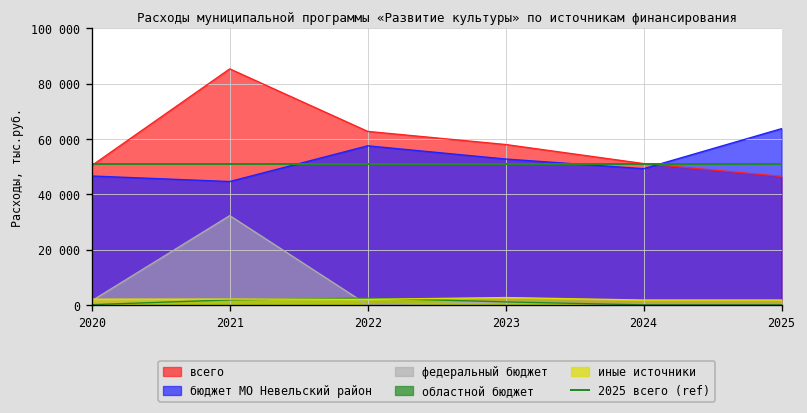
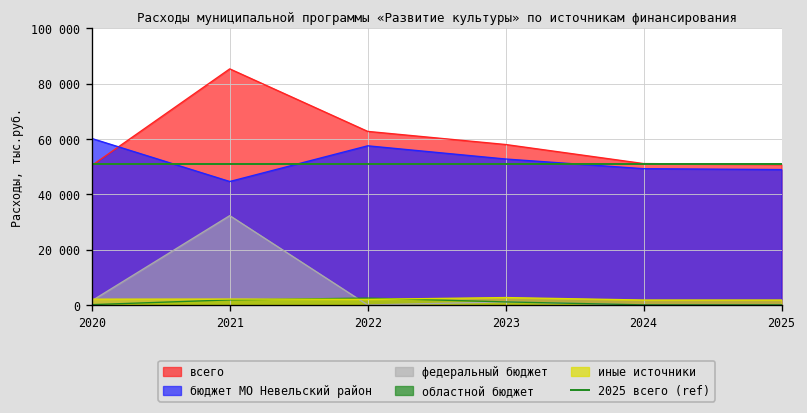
бюджет МО Невельский район, 2020: 47000 -> 60000
всего, 2025: 47000 -> 51000
бюджет МО Невельский район, 2025: 64000 -> 49000
